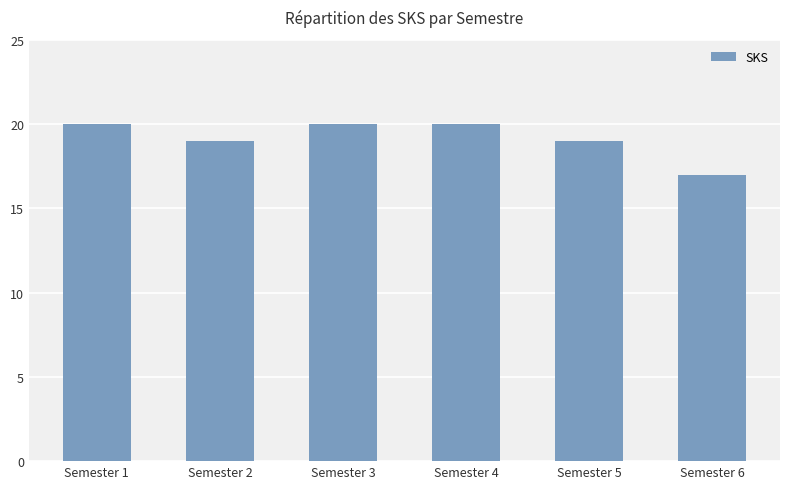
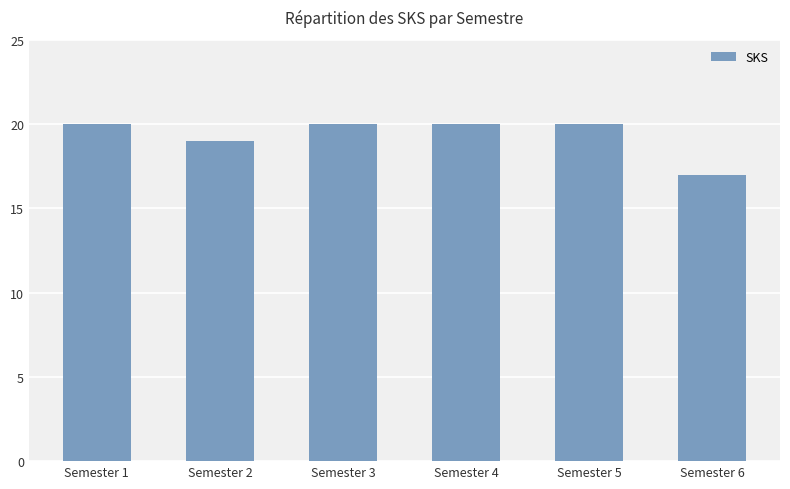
Semester 5: 19 -> 20
